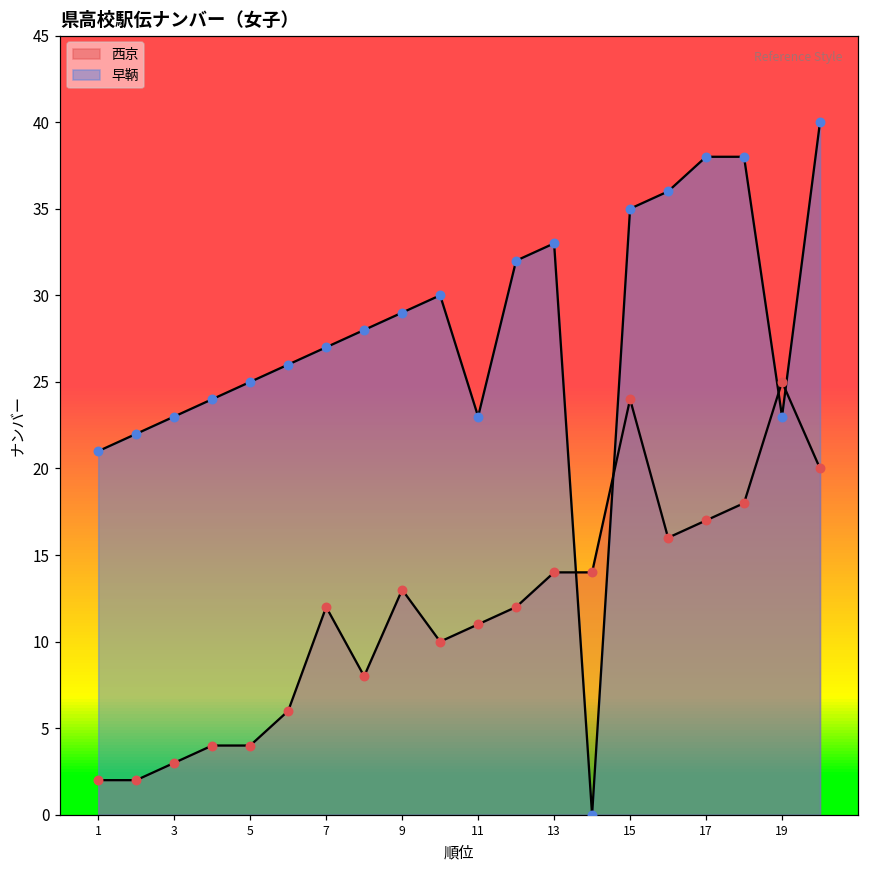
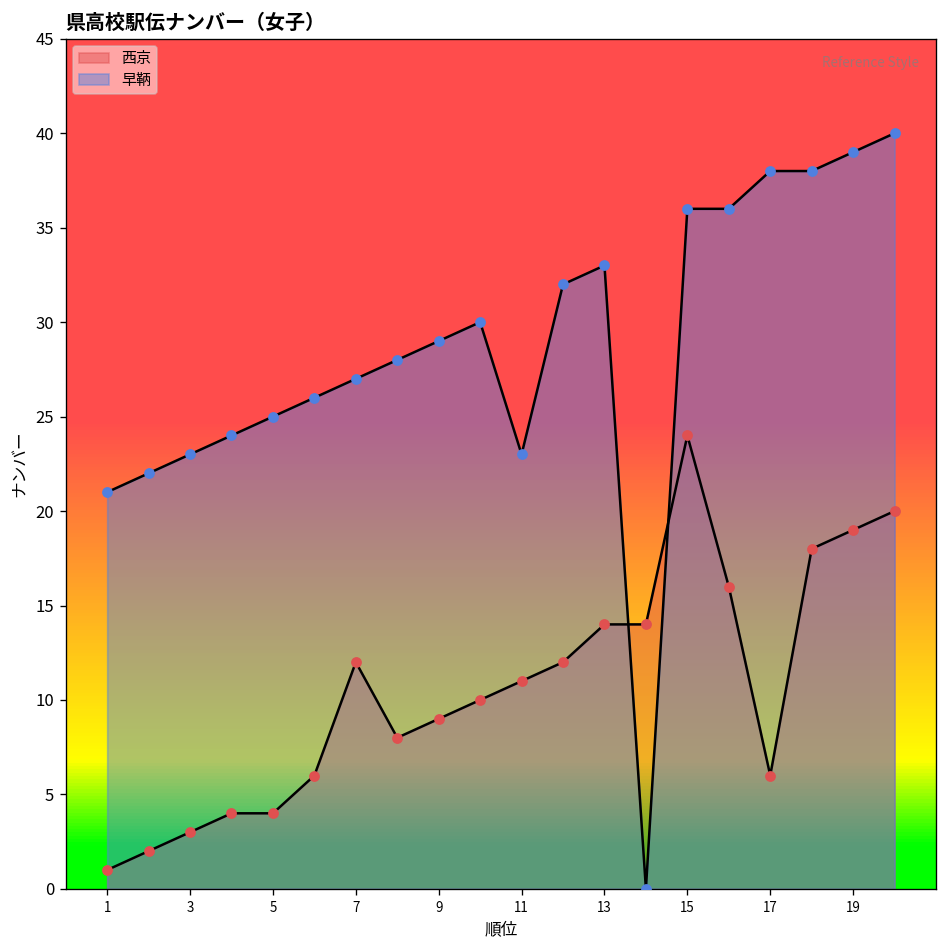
西京, 1: 2 -> 1
西京, 9: 13 -> 9
早鞆, 15: 35 -> 36
西京, 17: 17 -> 6
西京, 19: 25 -> 19
早鞆, 19: 23 -> 39
